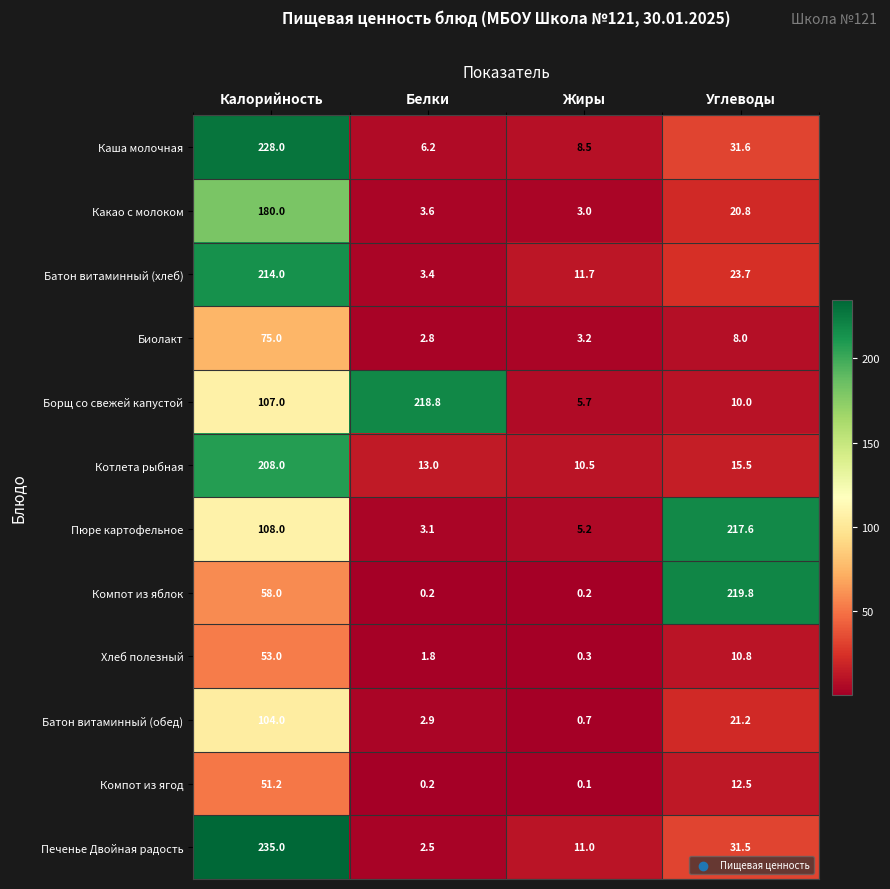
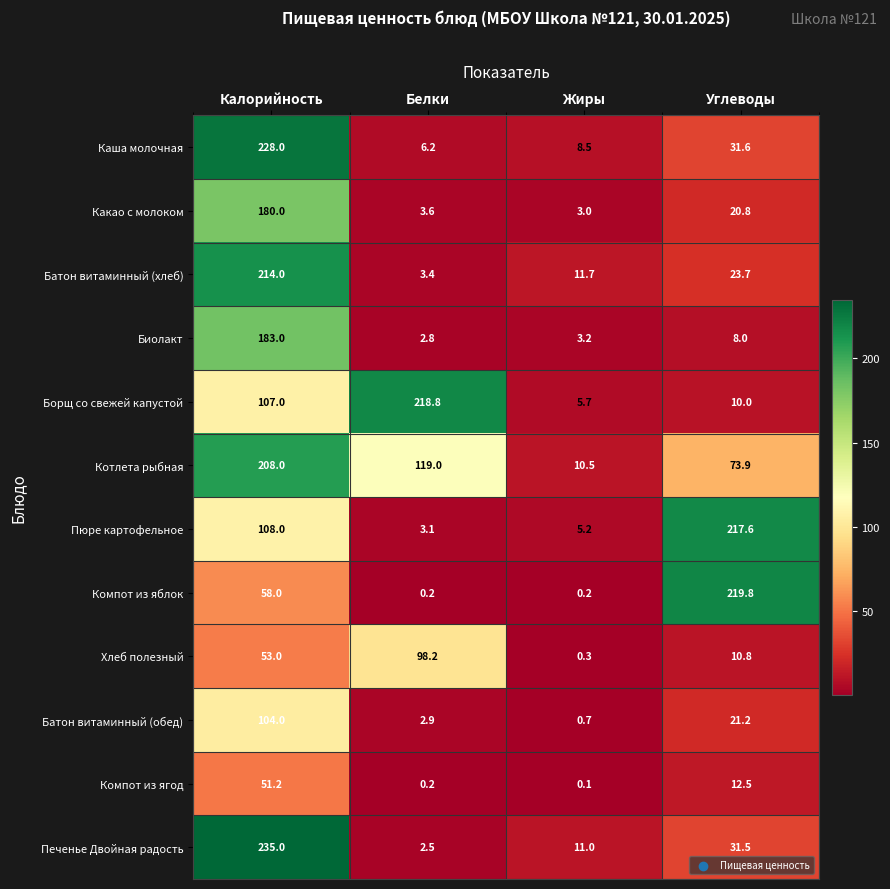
Биолакт, Калорийность: 75.0 -> 183.0
Котлета рыбная, Белки: 13.0 -> 119.0
Котлета рыбная, Углеводы: 15.5 -> 73.9
Хлеб полезный, Белки: 1.8 -> 98.2
